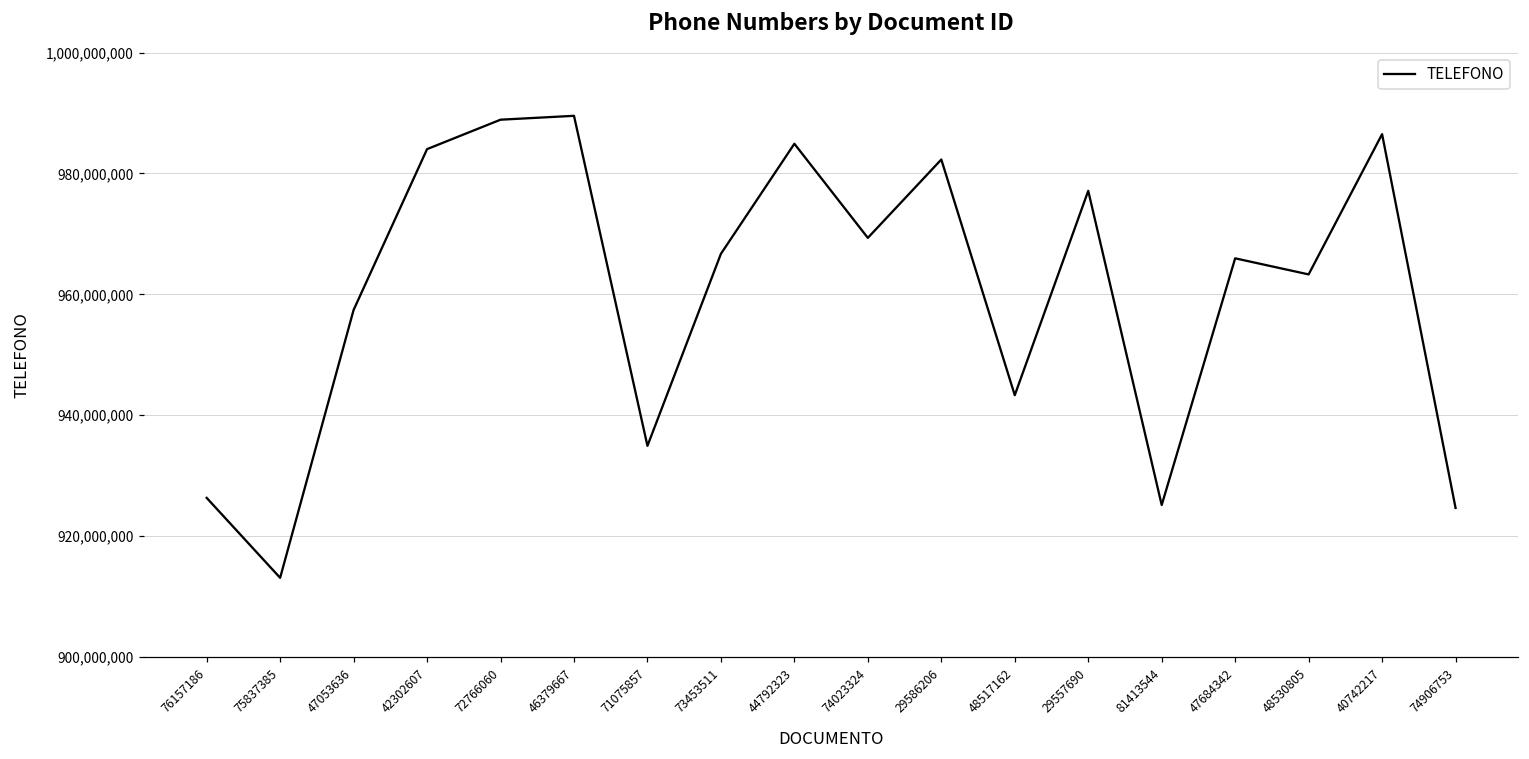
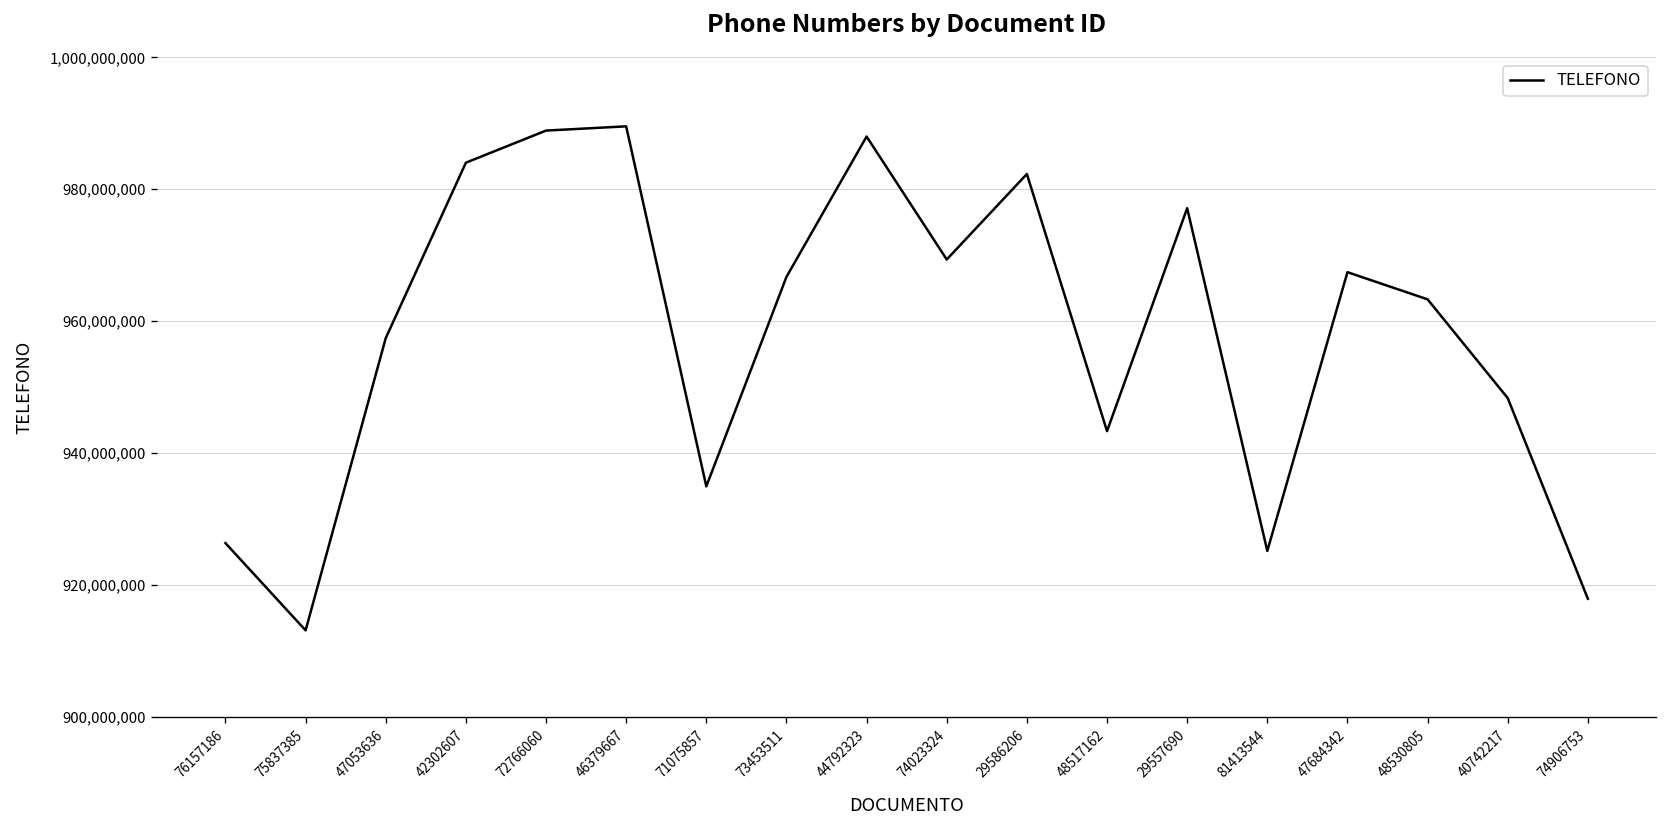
44792323: 985,000,000 -> 988,000,000
47684342: 966,000,000 -> 967,000,000
40742217: 987,000,000 -> 948,000,000
74906753: 925,000,000 -> 918,000,000
